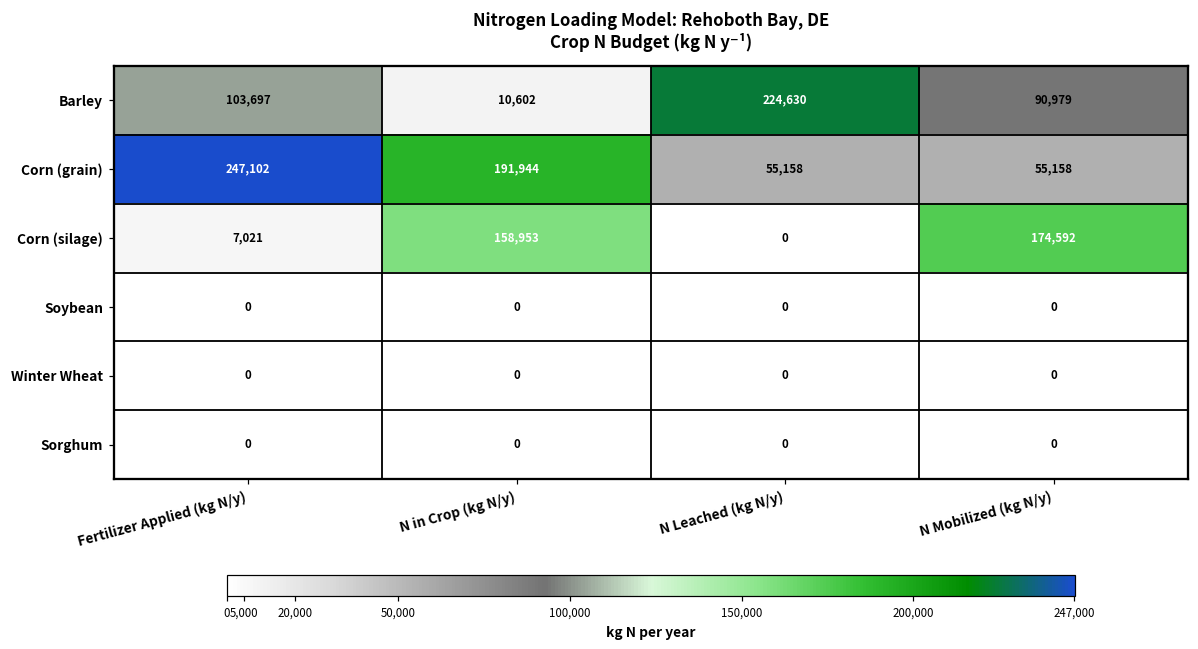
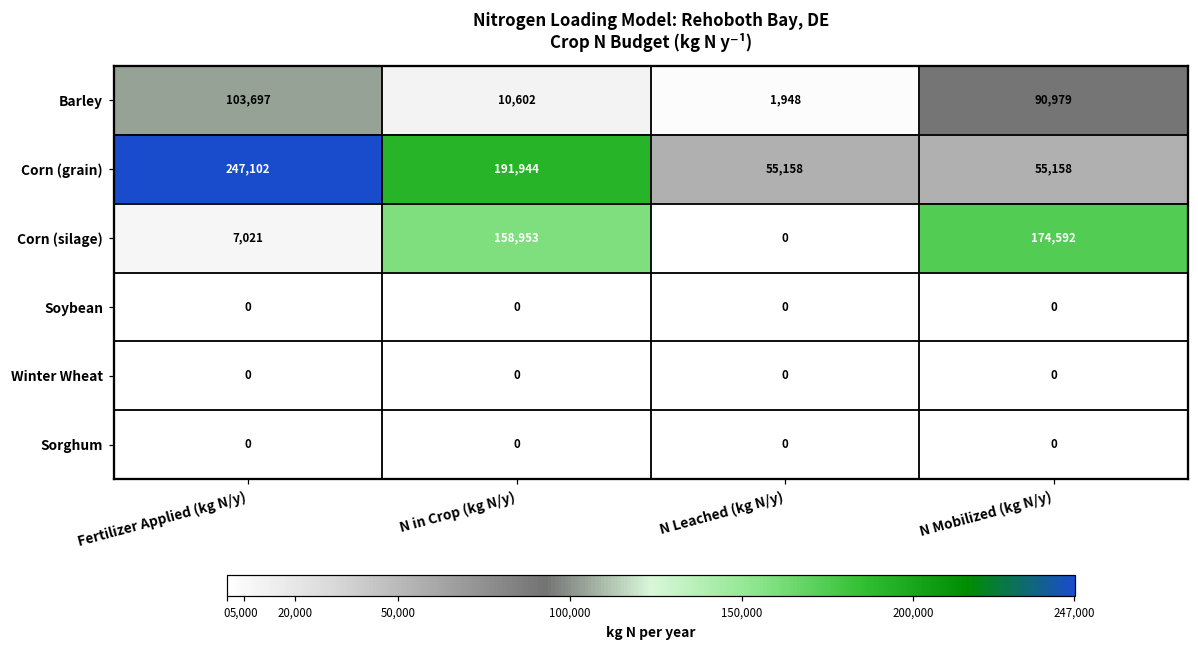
Barley, N Leached (kg N/y): 224,630 -> 1,948
